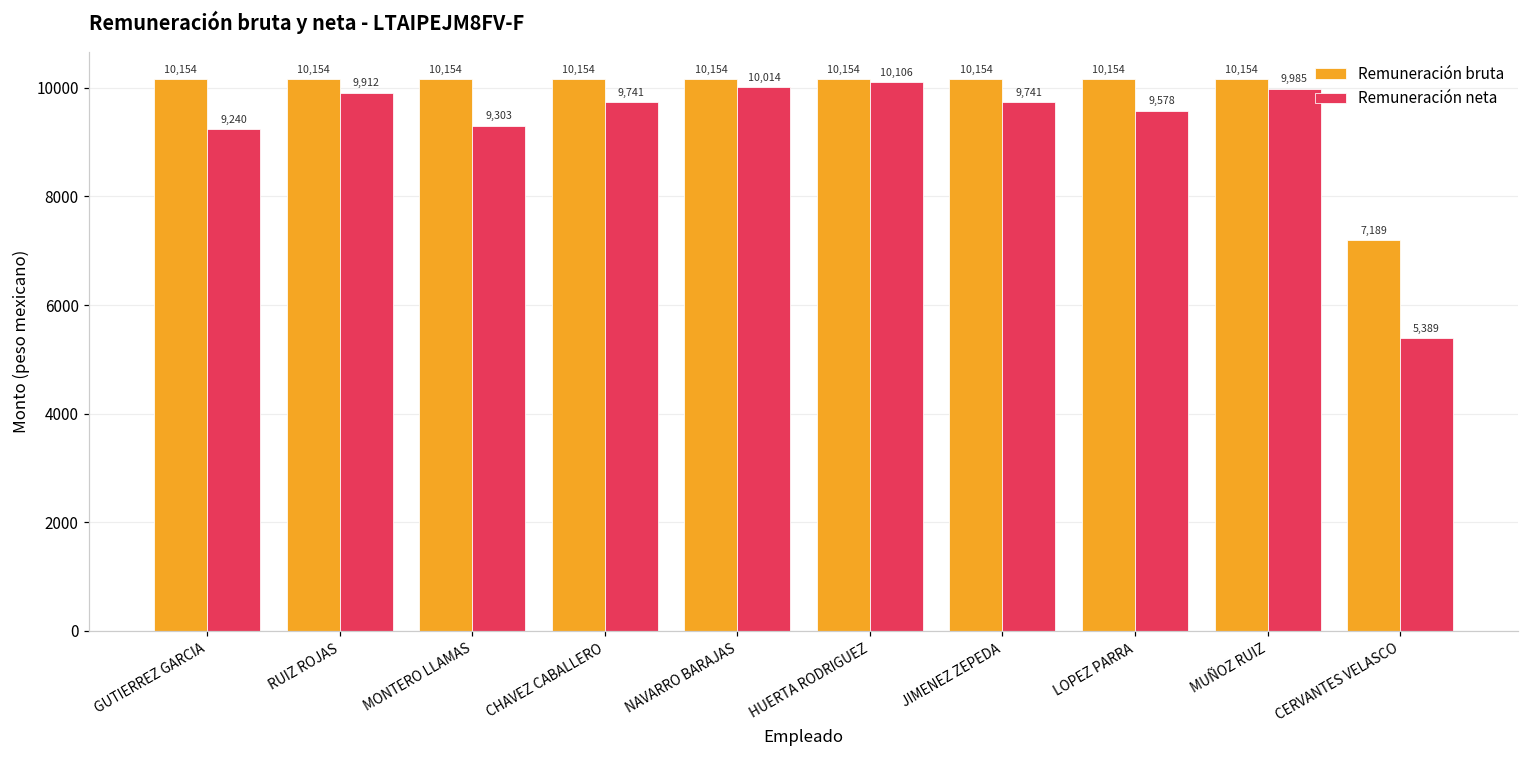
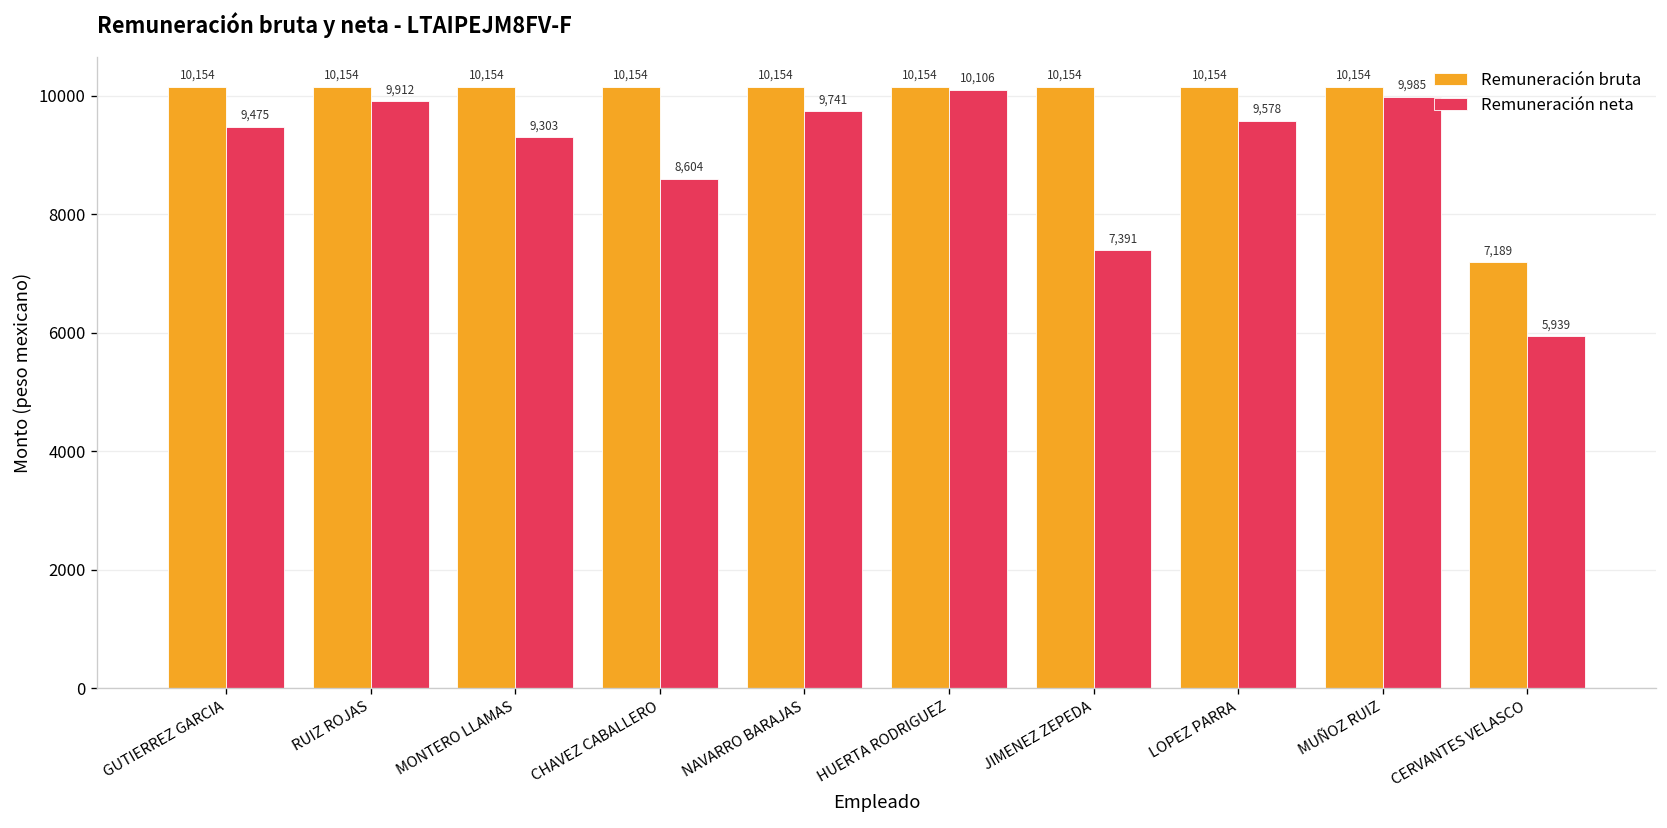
Remuneración neta, GUTIERREZ GARCIA: 9,240 -> 9,475
Remuneración neta, CHAVEZ CABALLERO: 9,741 -> 8,604
Remuneración neta, NAVARRO BARAJAS: 10,014 -> 9,741
Remuneración neta, JIMENEZ ZEPEDA: 9,741 -> 7,391
Remuneración neta, CERVANTES VELASCO: 5,389 -> 5,939
